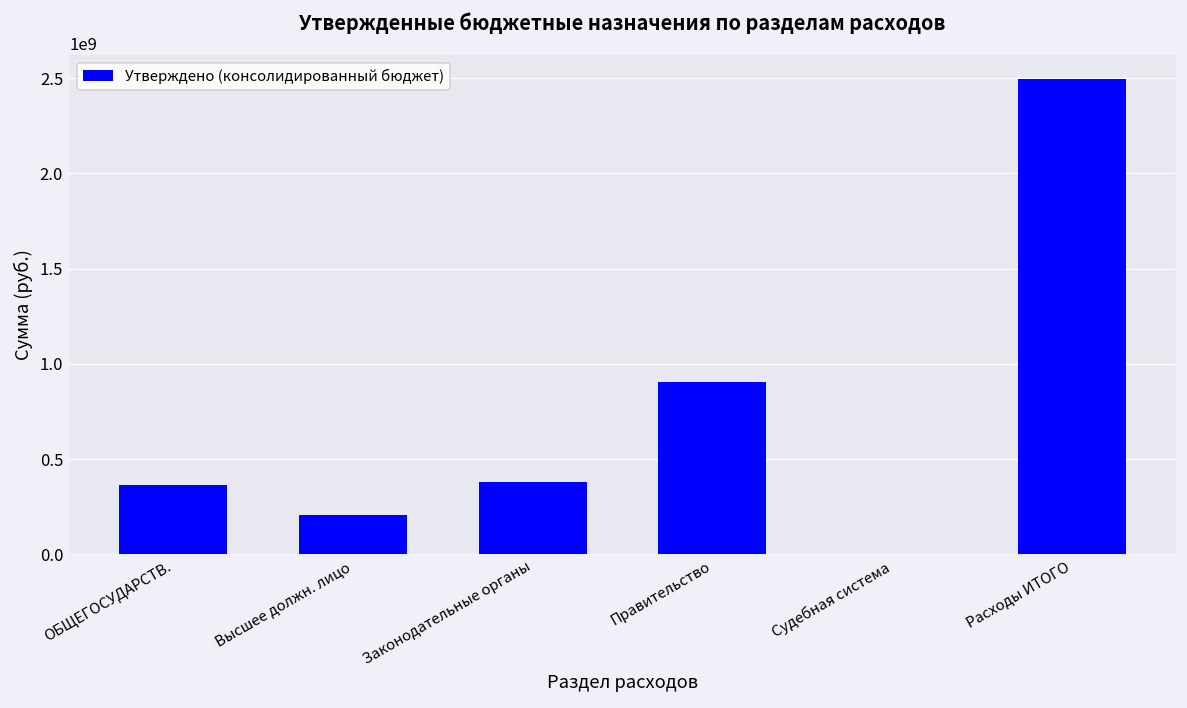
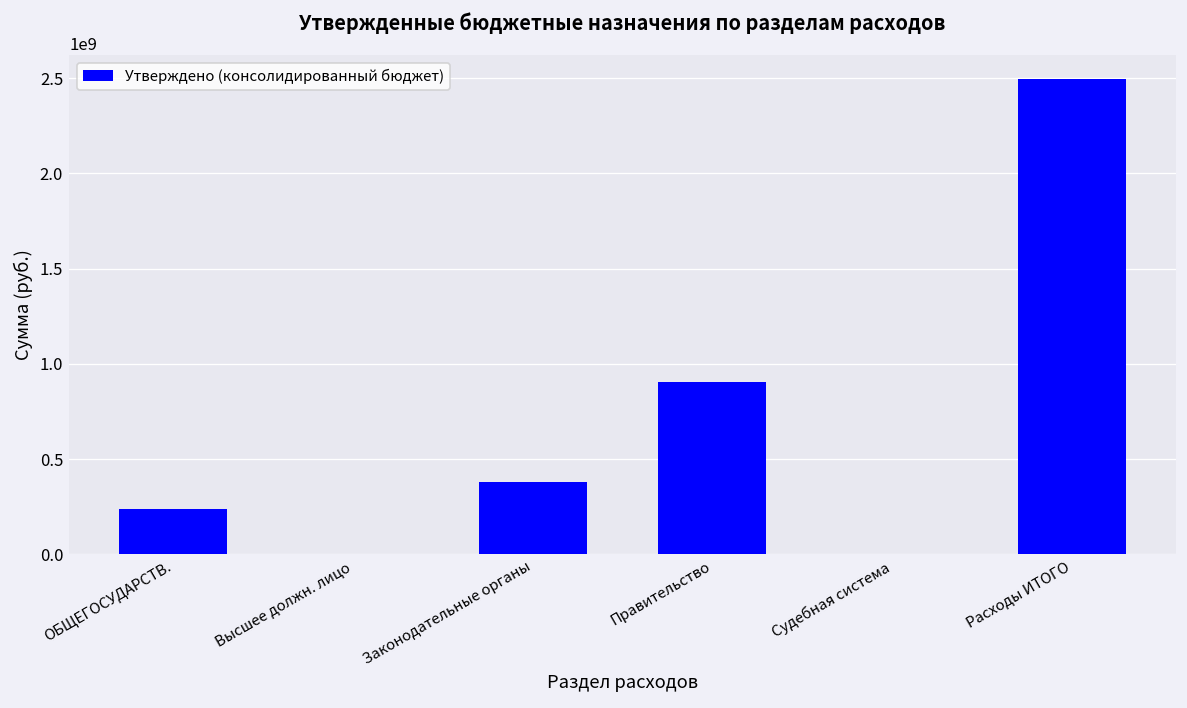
ОБЩЕГОСУДАРСТВ.: 360000000 -> 240000000
Высшее должн. лицо: 210000000 -> 0
